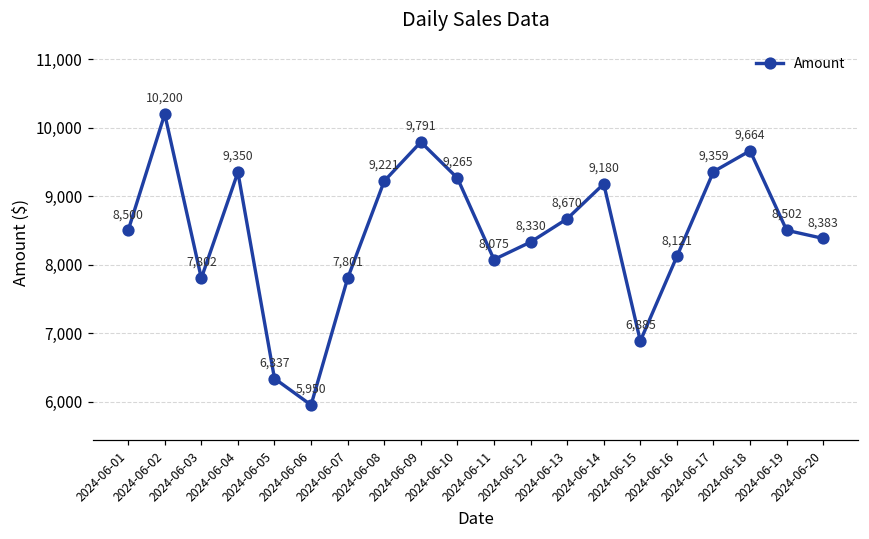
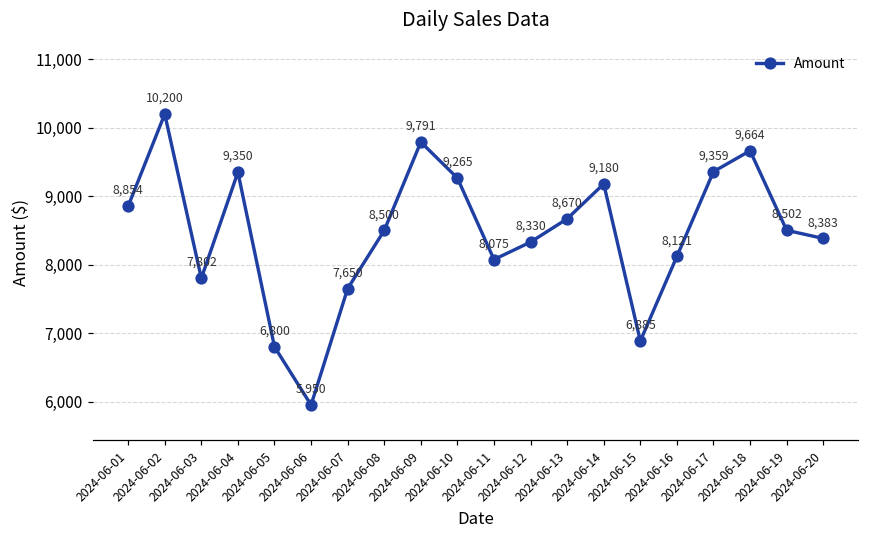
2024-06-01: 8,500 -> 8,854
2024-06-05: 6,337 -> 6,800
2024-06-07: 7,801 -> 7,650
2024-06-08: 9,221 -> 8,500
